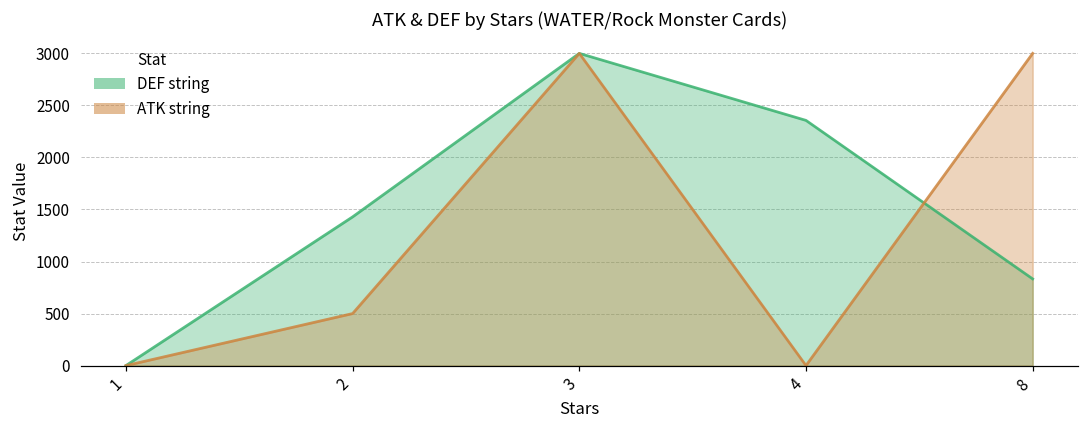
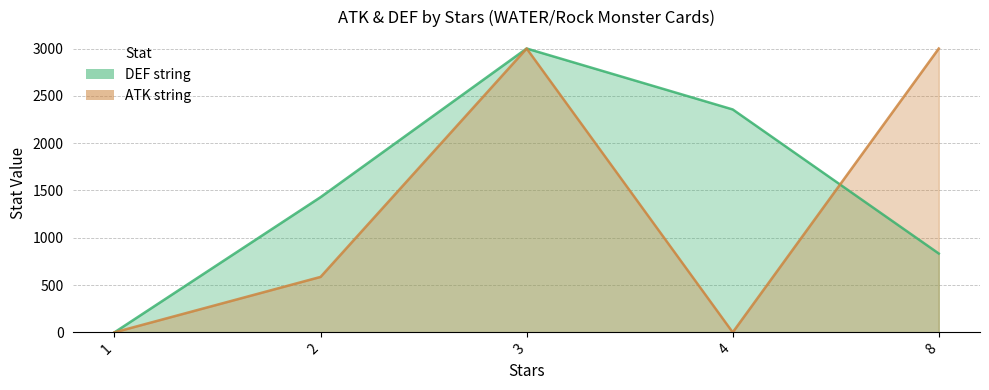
ATK string, 2: 500 -> 600
